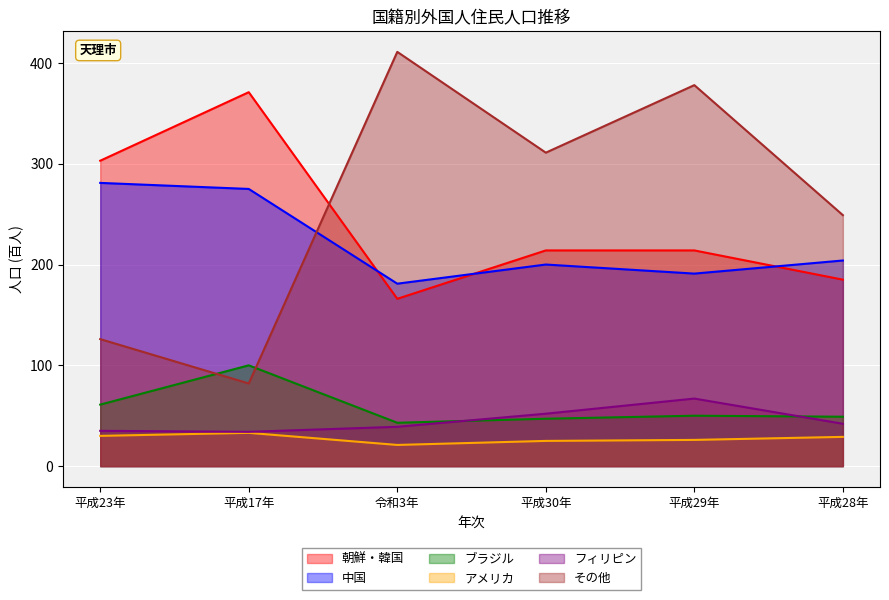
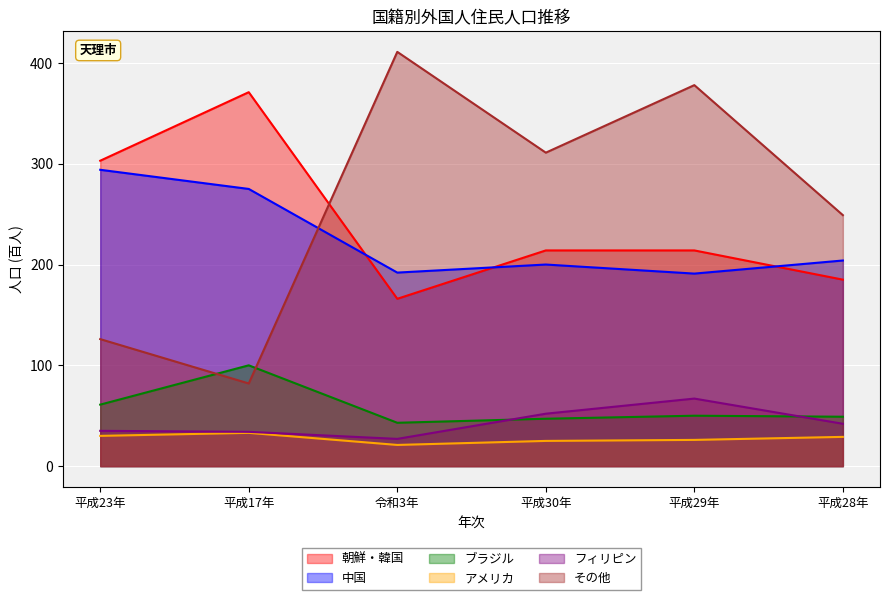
中国, 平成23年: 281 -> 294
中国, 令和3年: 181 -> 192
フィリピン, 令和3年: 39 -> 27
